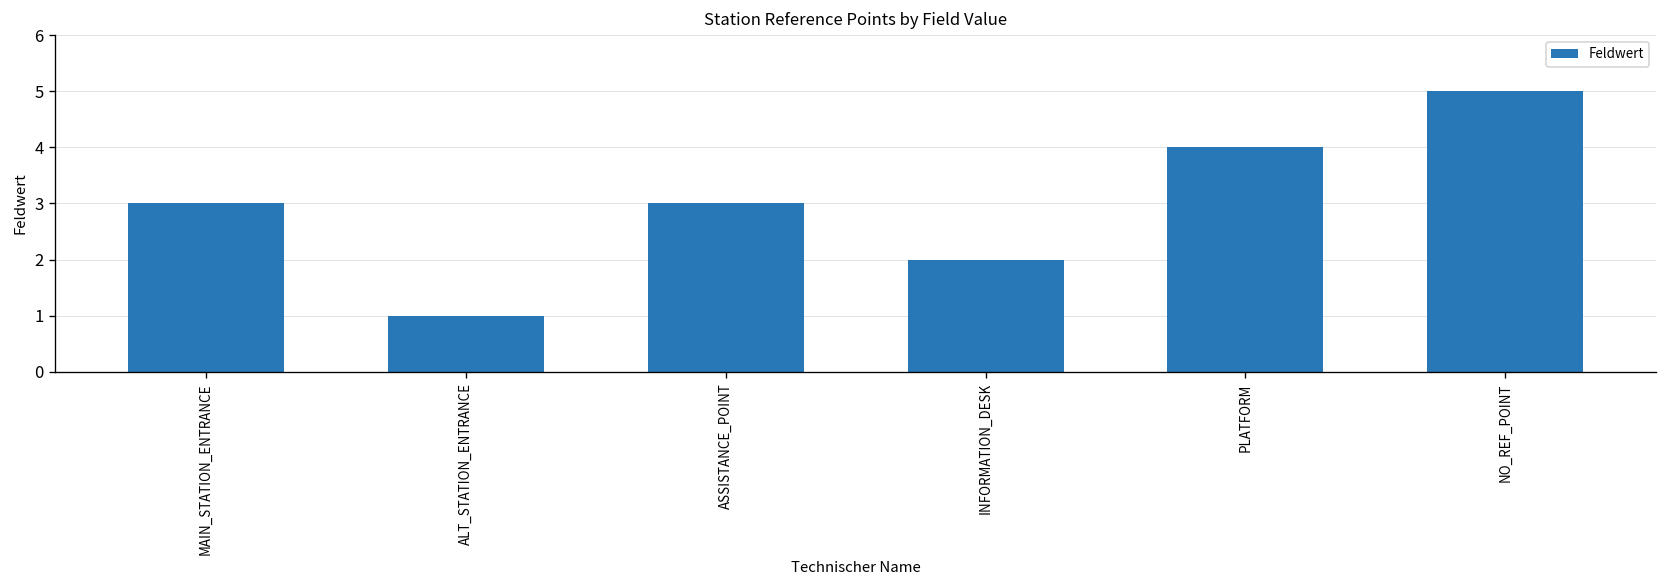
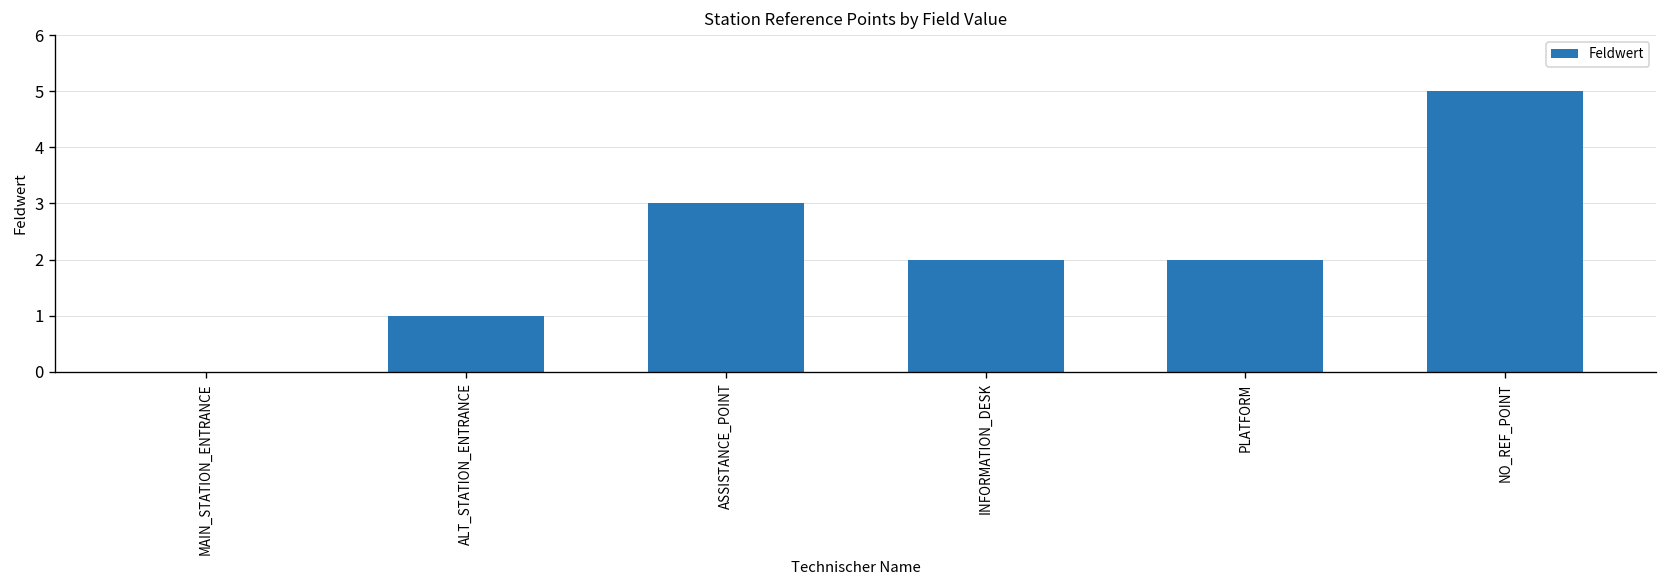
MAIN_STATION_ENTRANCE: 3 -> 0
PLATFORM: 4 -> 2
